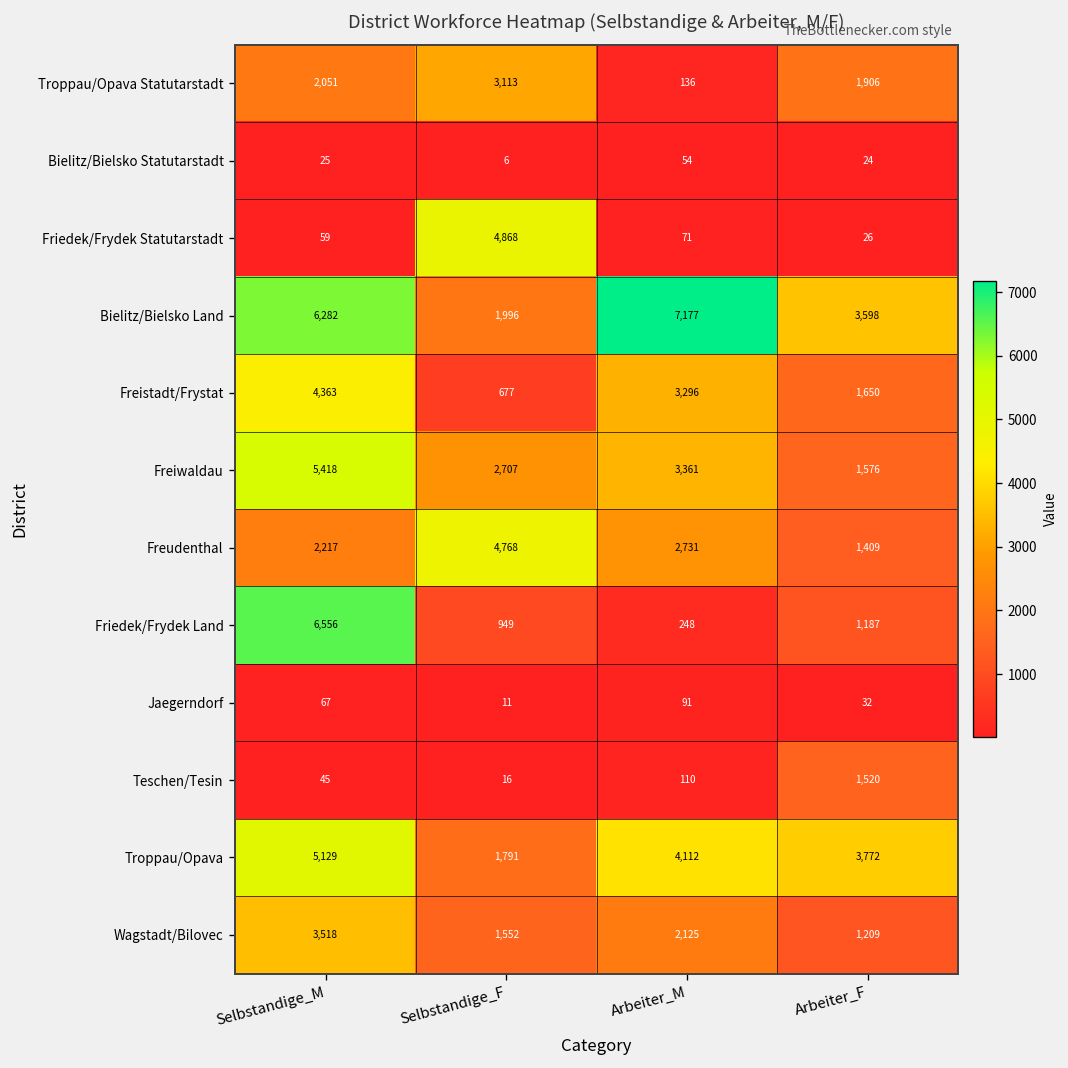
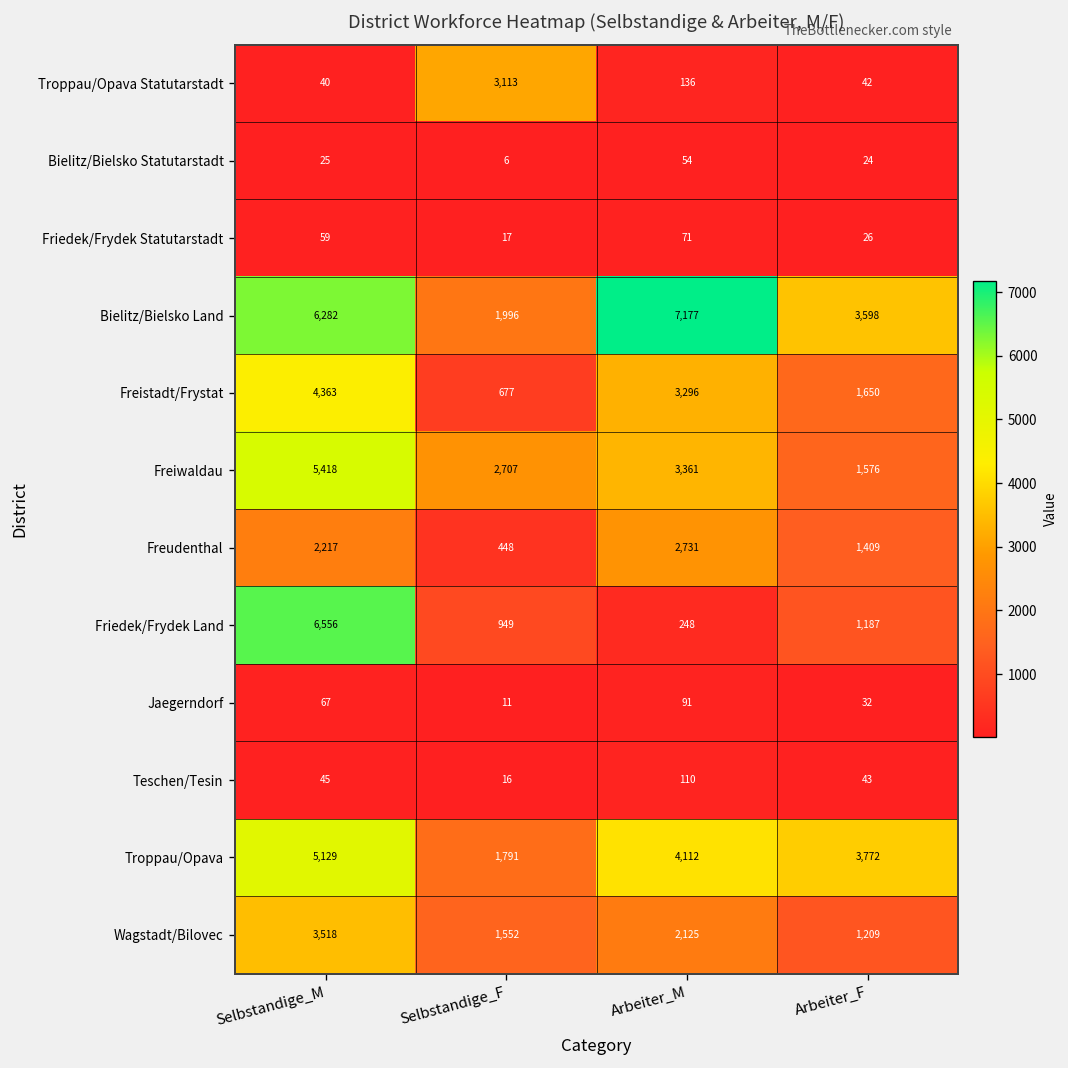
Troppau/Opava Statutarstadt, Selbstandige_M: 2,051 -> 40
Troppau/Opava Statutarstadt, Arbeiter_F: 1,906 -> 42
Friedek/Frydek Statutarstadt, Selbstandige_F: 4,868 -> 17
Freudenthal, Selbstandige_F: 4,768 -> 448
Teschen/Tesin, Arbeiter_F: 1,520 -> 43
